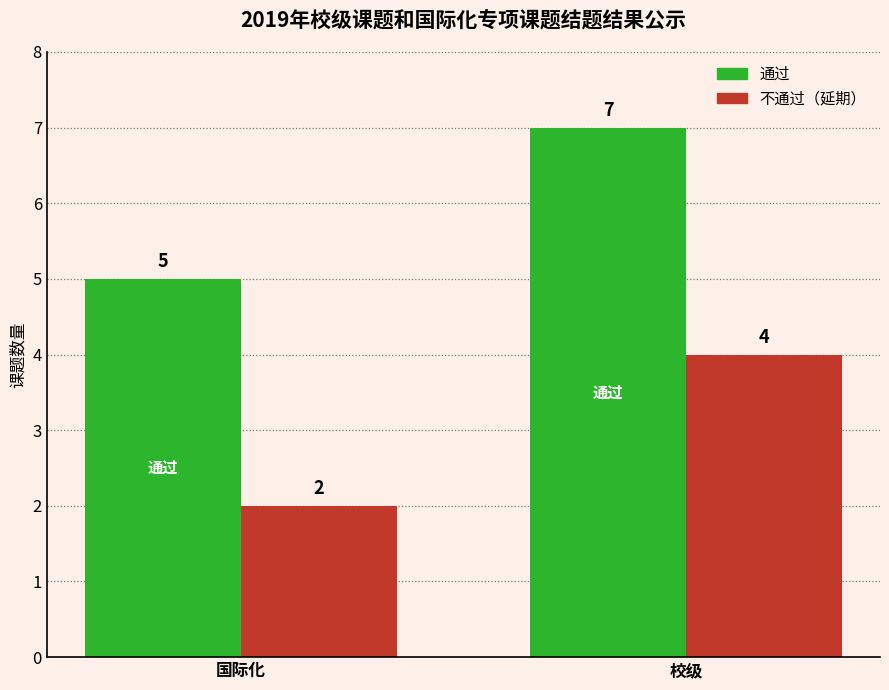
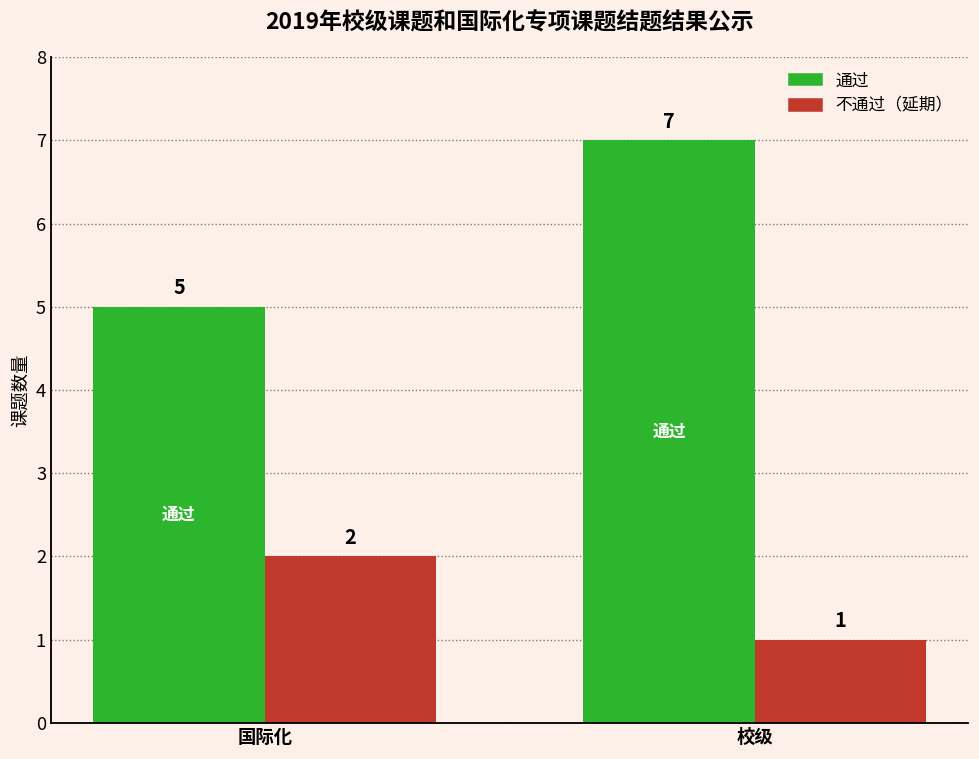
不通过（延期）, 校级: 4 -> 1
